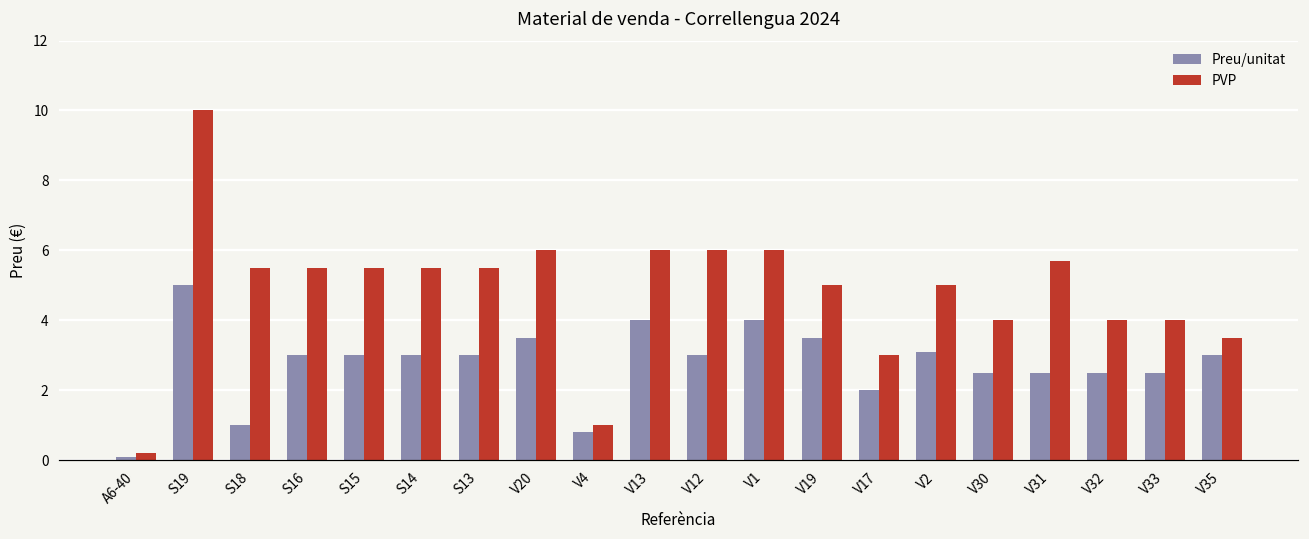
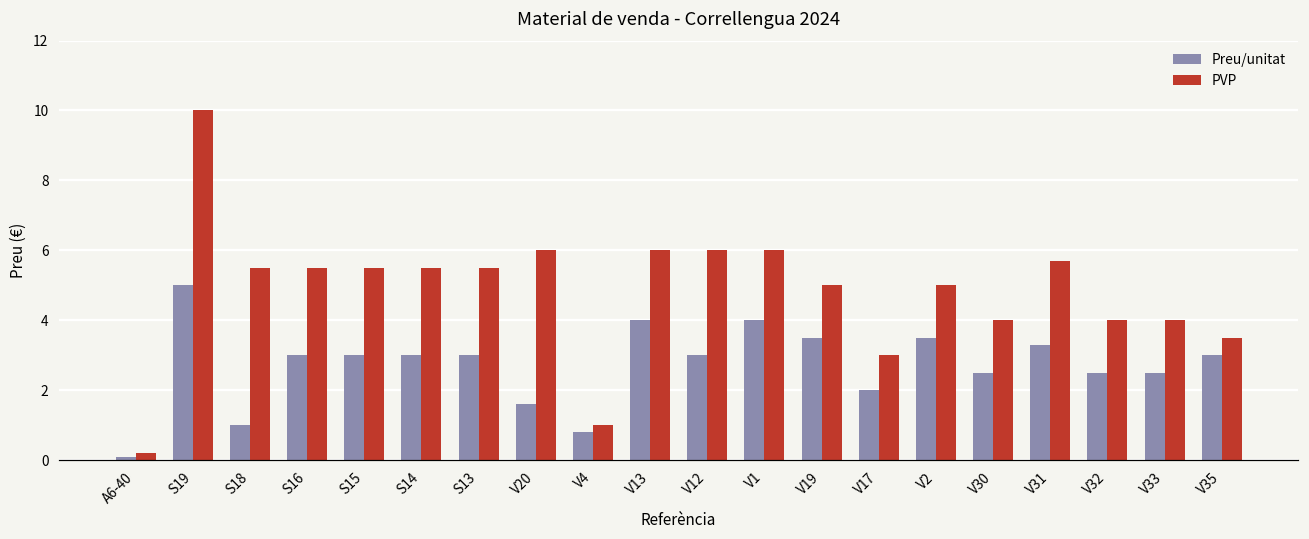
Preu/unitat, V20: 3.5 -> 1.6
Preu/unitat, V2: 3.1 -> 3.5
Preu/unitat, V31: 2.5 -> 3.3
